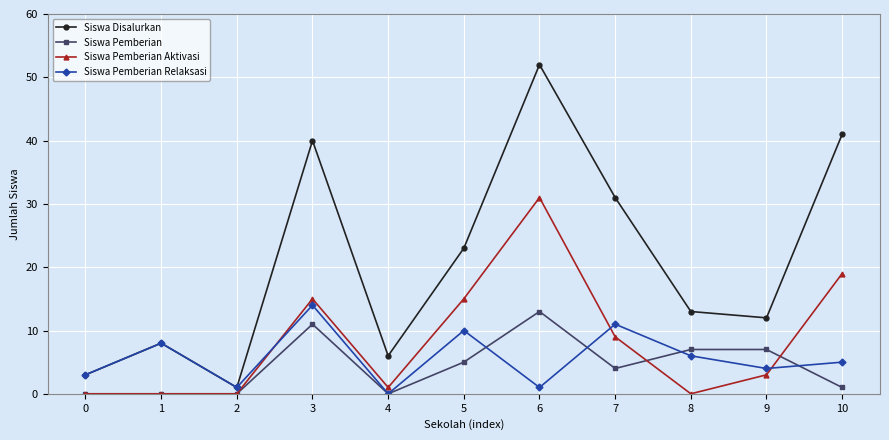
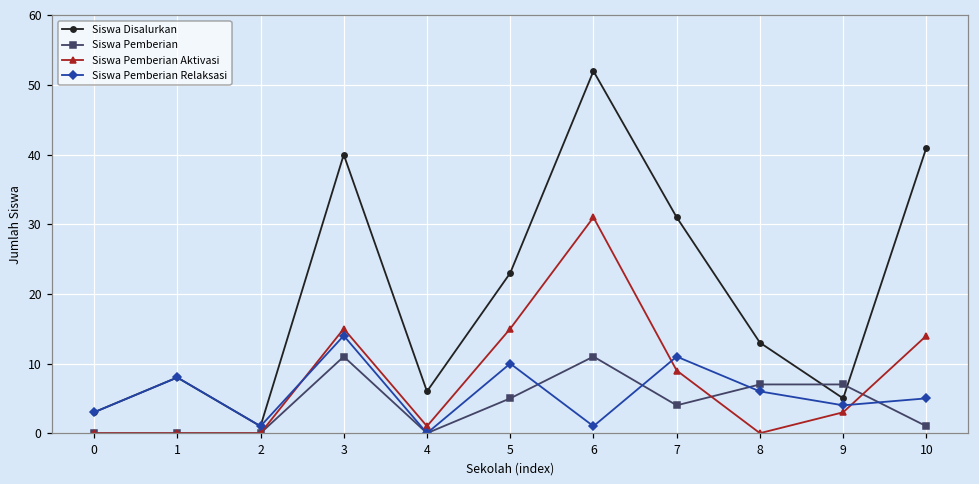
Siswa Pemberian, 6: 13 -> 11
Siswa Disalurkan, 9: 12 -> 5
Siswa Pemberian Aktivasi, 10: 19 -> 14
